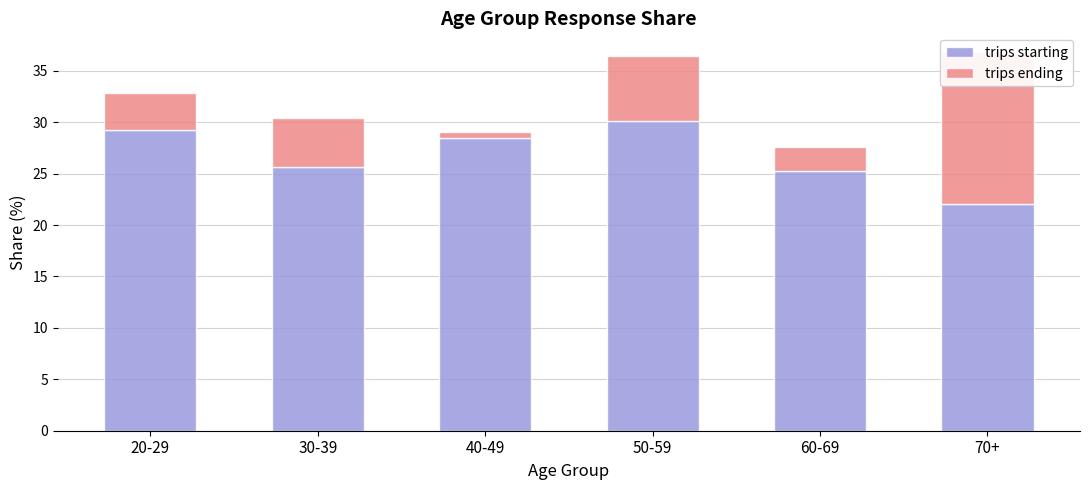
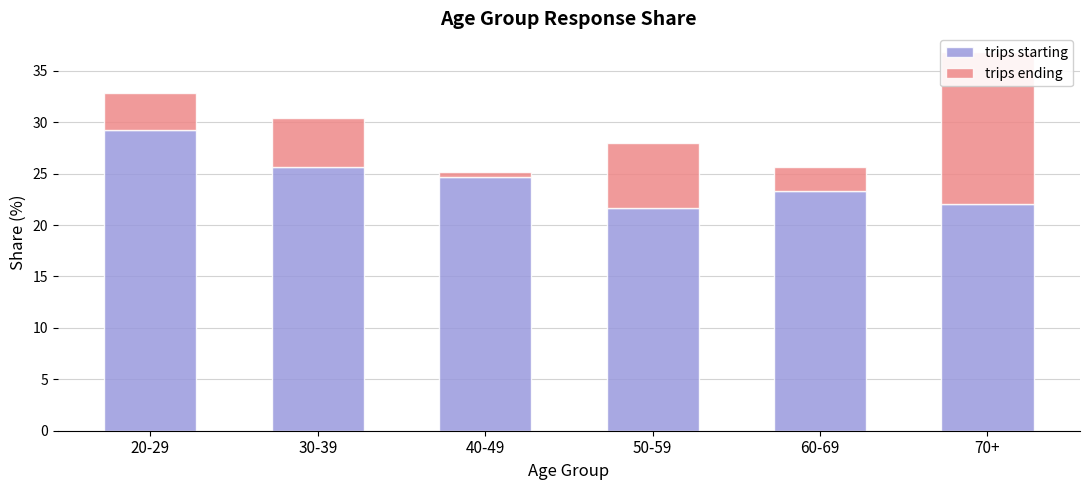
trips starting, 40-49: 28.5 -> 24.7
trips starting, 50-59: 30.1 -> 21.7
trips starting, 60-69: 25.3 -> 23.3
